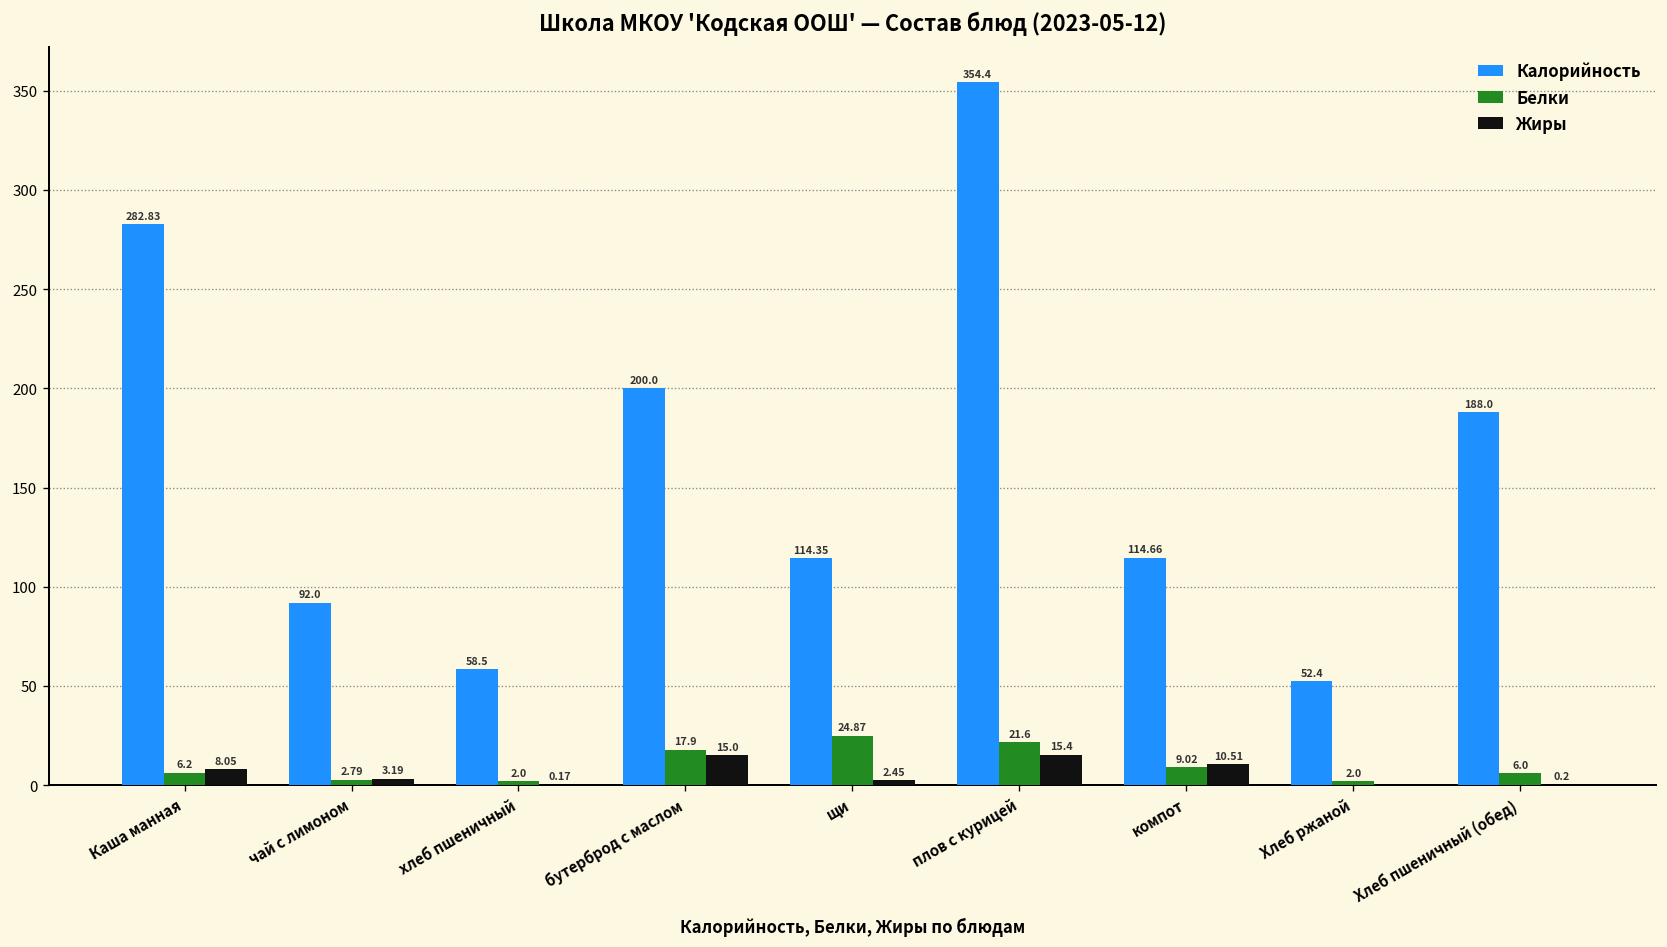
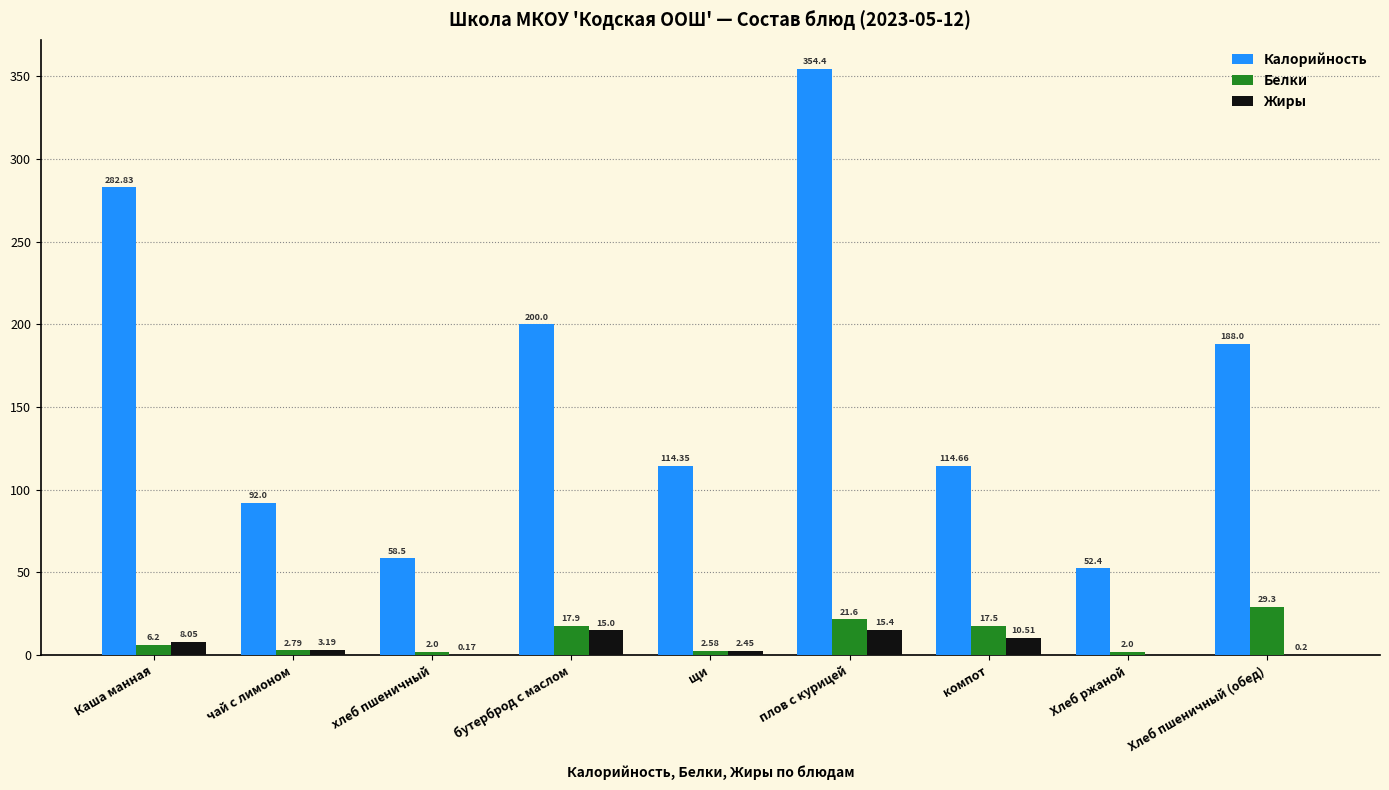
Белки, щи: 24.87 -> 2.58
Белки, компот: 9.02 -> 17.5
Белки, Хлеб пшеничный (обед): 6.0 -> 29.3
